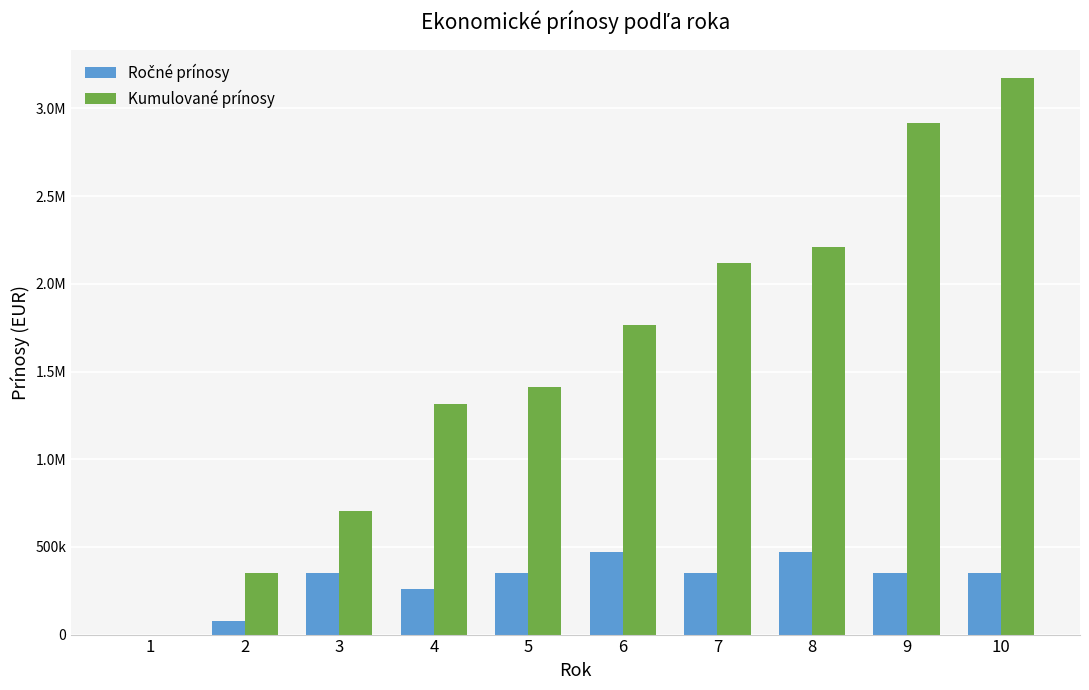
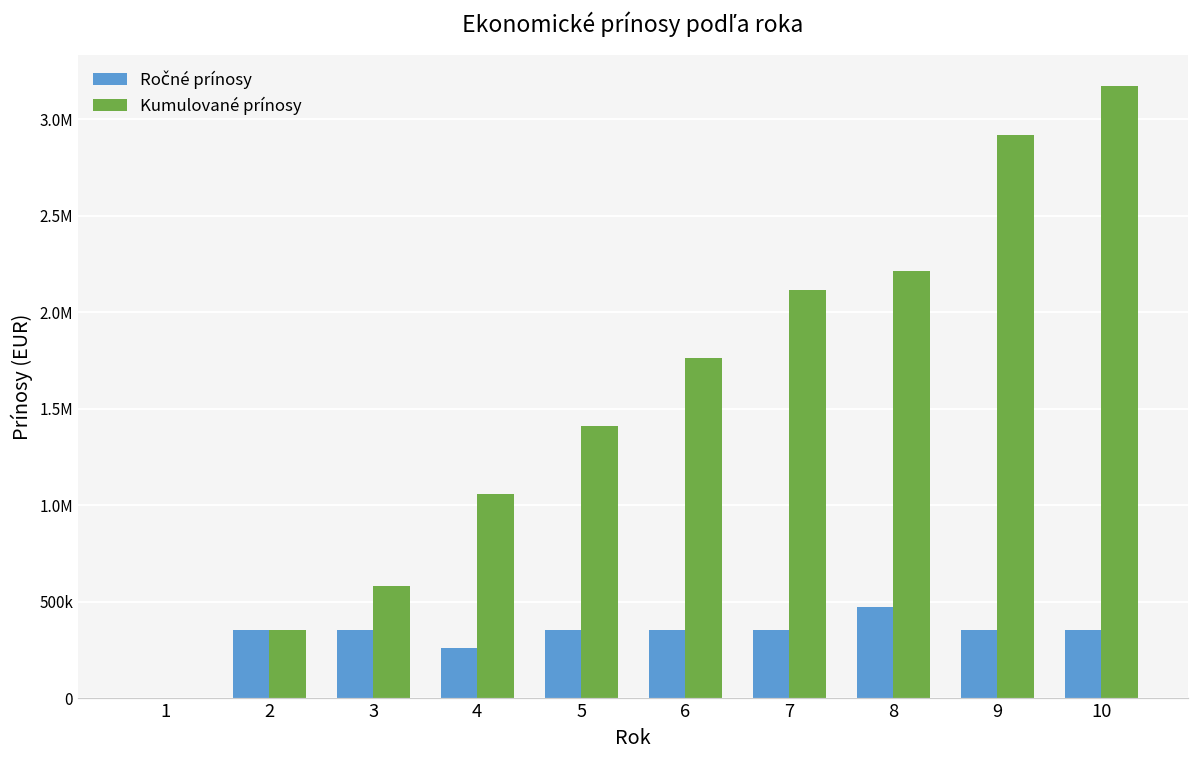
Ročné prínosy, 2: 80000 -> 350000
Kumulované prínosy, 3: 710000 -> 580000
Kumulované prínosy, 4: 1310000 -> 1060000
Ročné prínosy, 6: 470000 -> 350000
